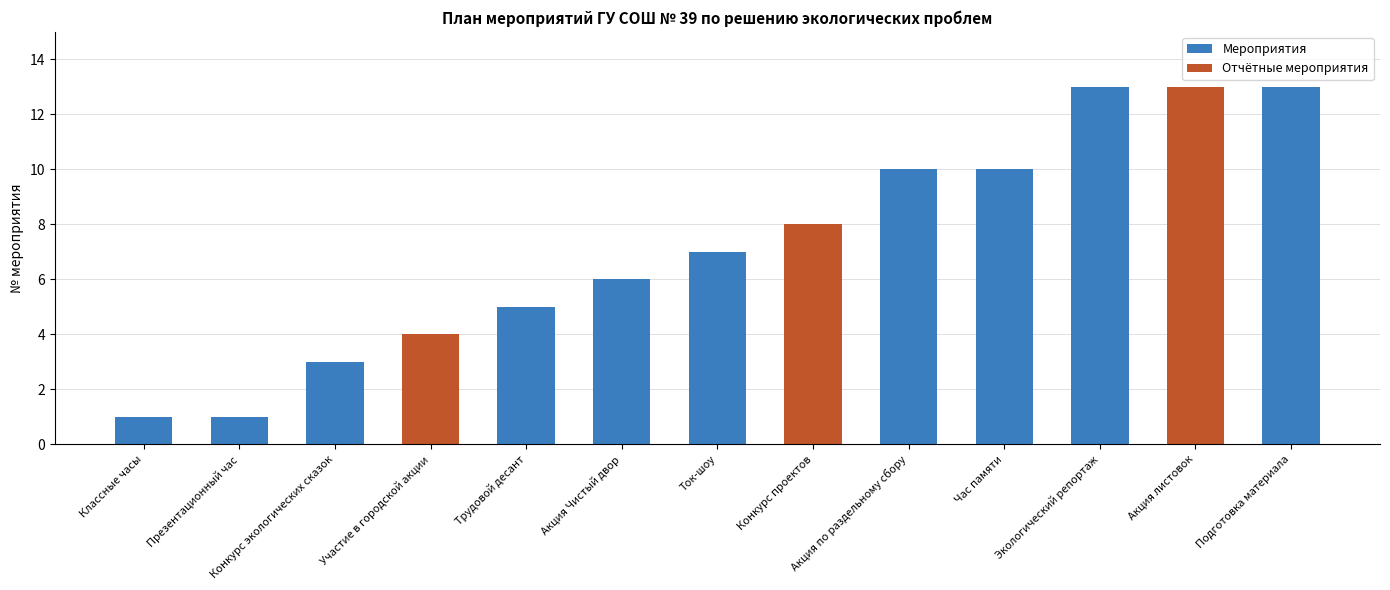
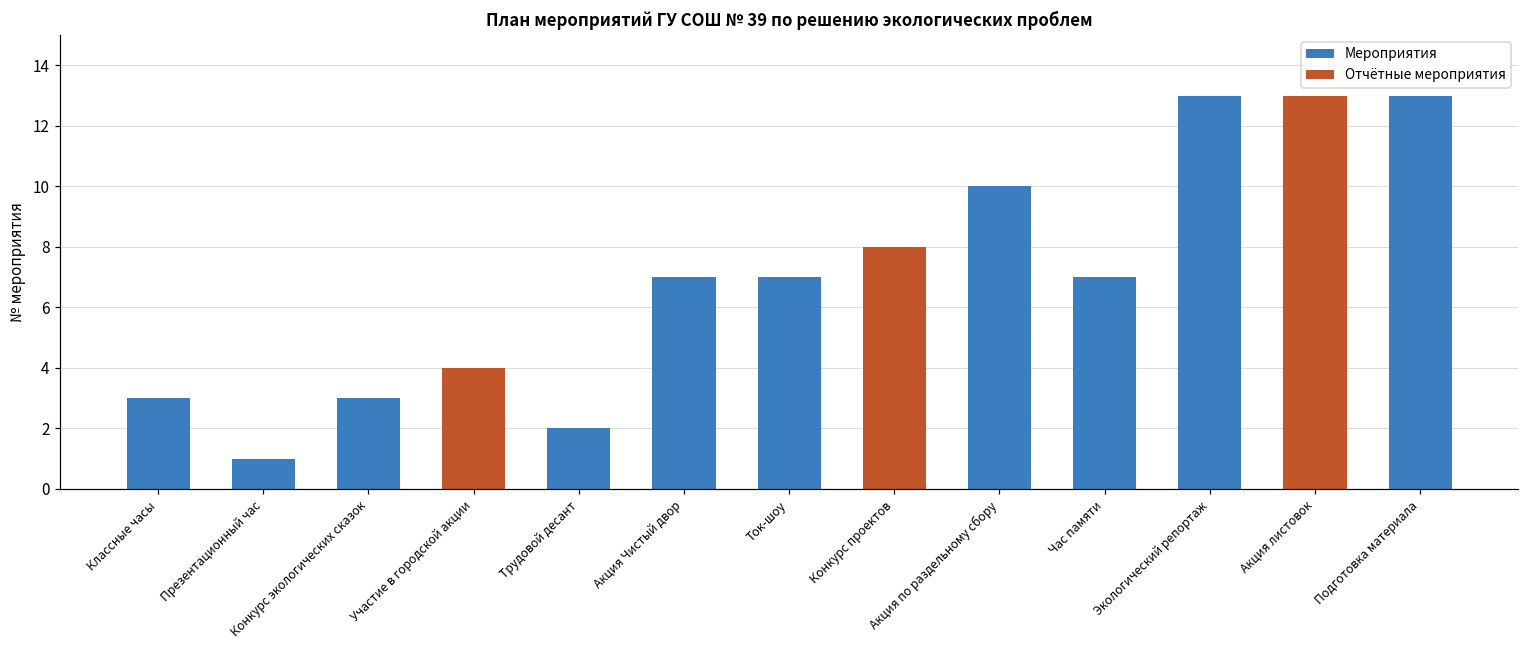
Мероприятия, Классные часы: 1 -> 3
Мероприятия, Трудовой десант: 5 -> 2
Мероприятия, Акция Чистый двор: 6 -> 7
Мероприятия, Час памяти: 10 -> 7
